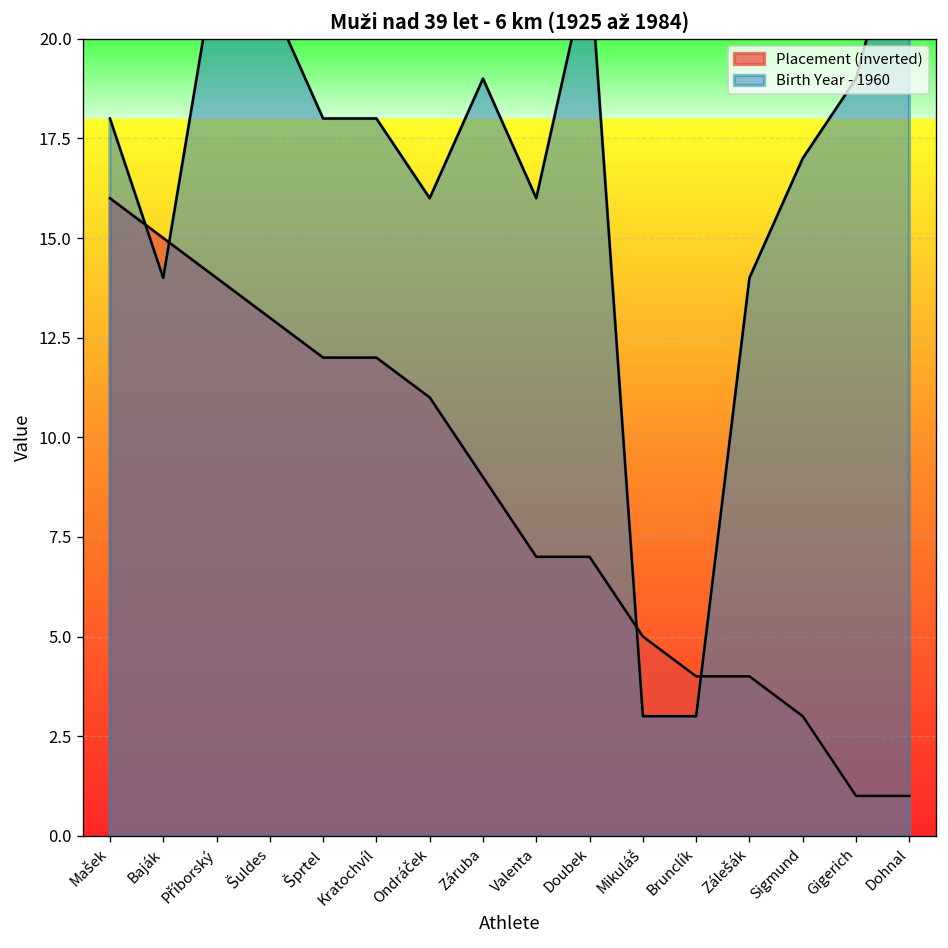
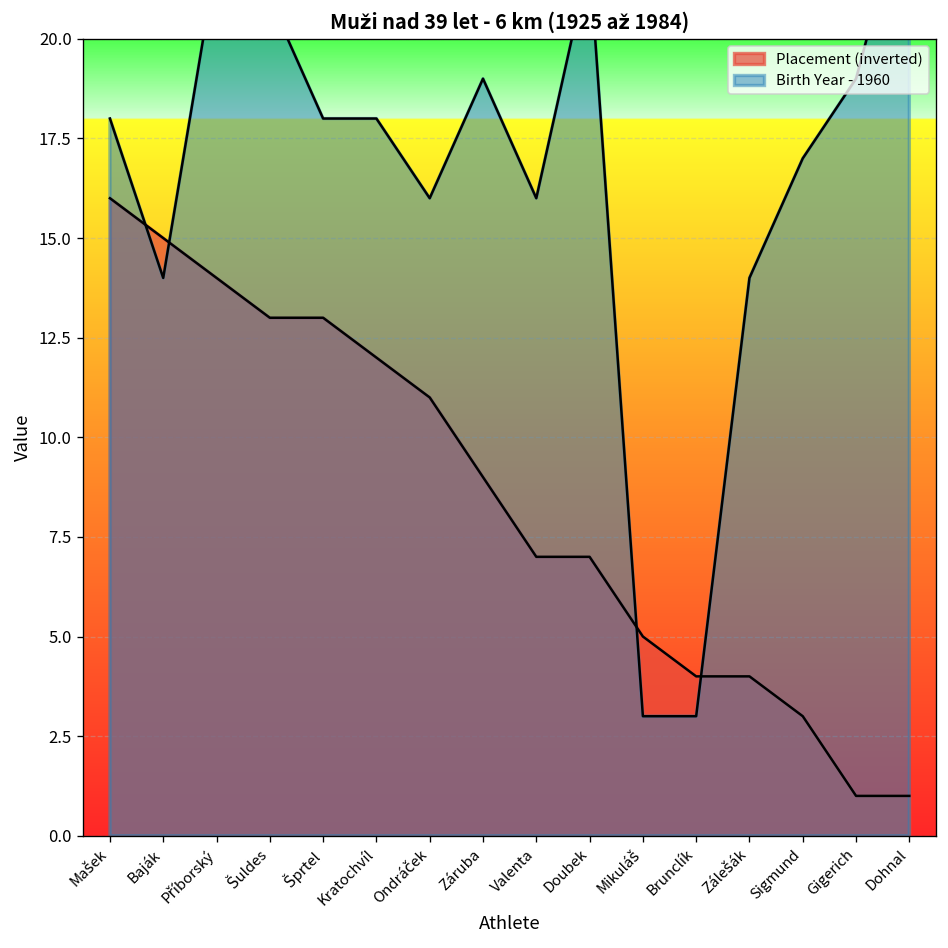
Placement (inverted), Šprtel: 12.0 -> 13.0
